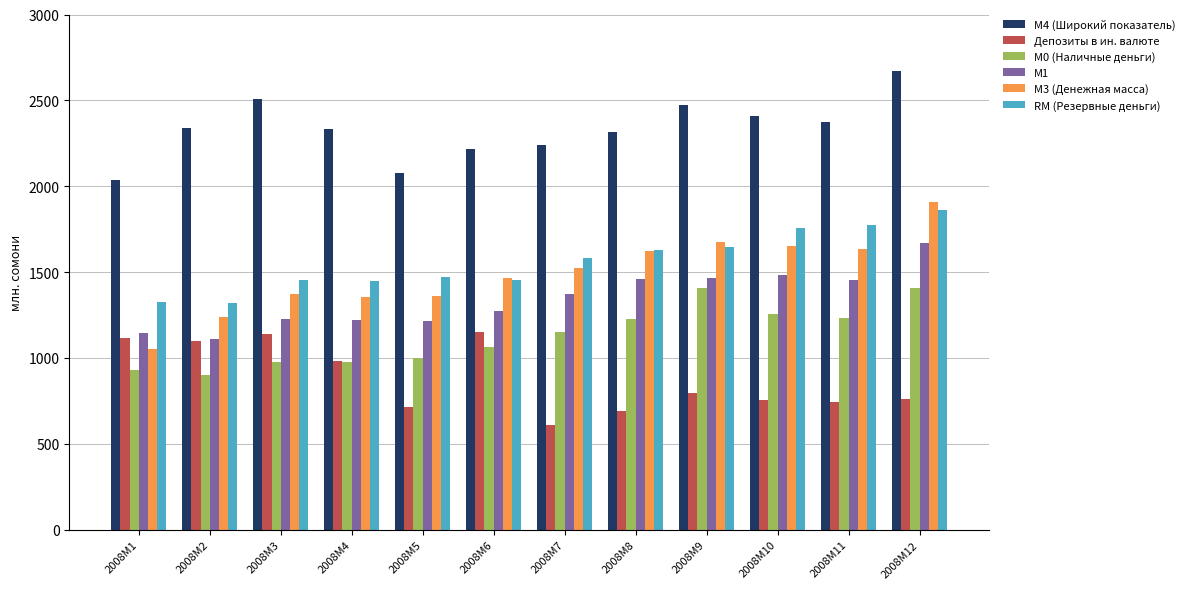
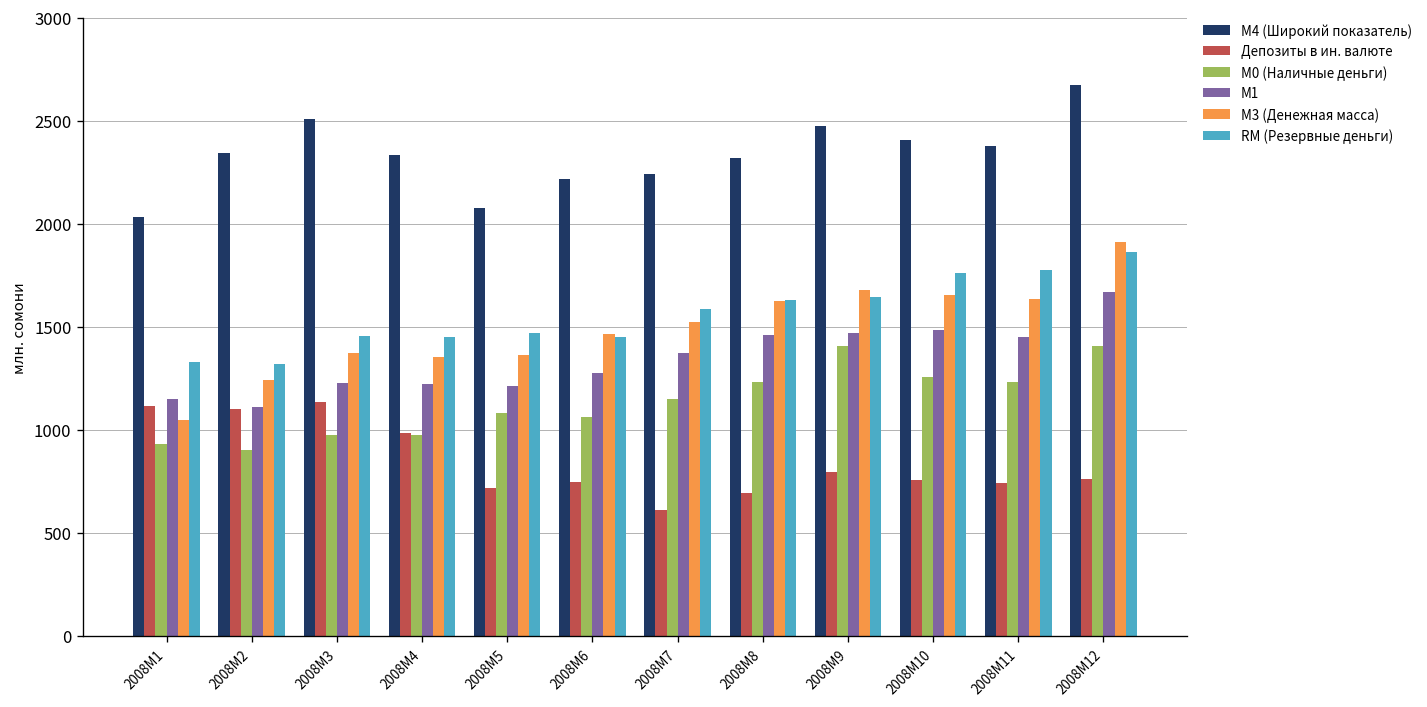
М0 (Наличные деньги), 2008M5: 1000 -> 1080
Депозиты в ин. валюте, 2008M6: 1150 -> 750
